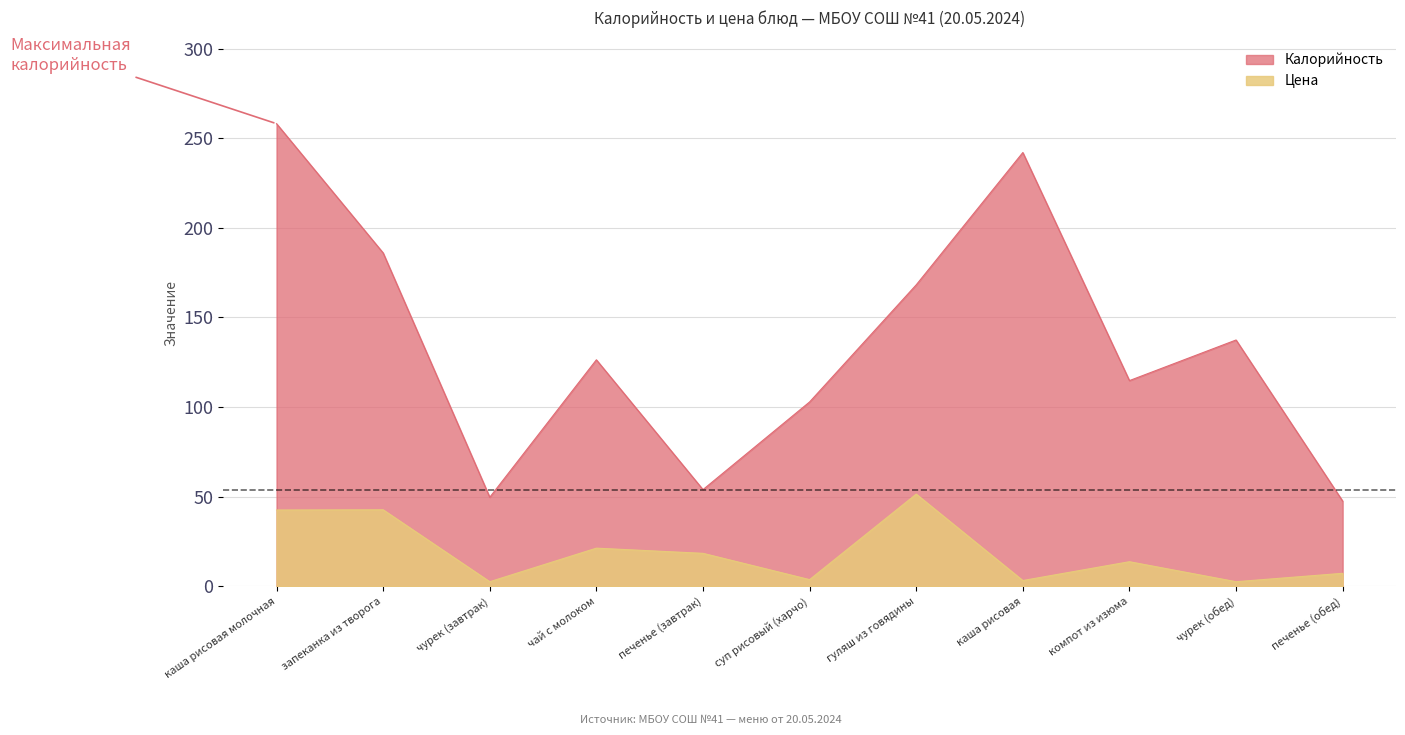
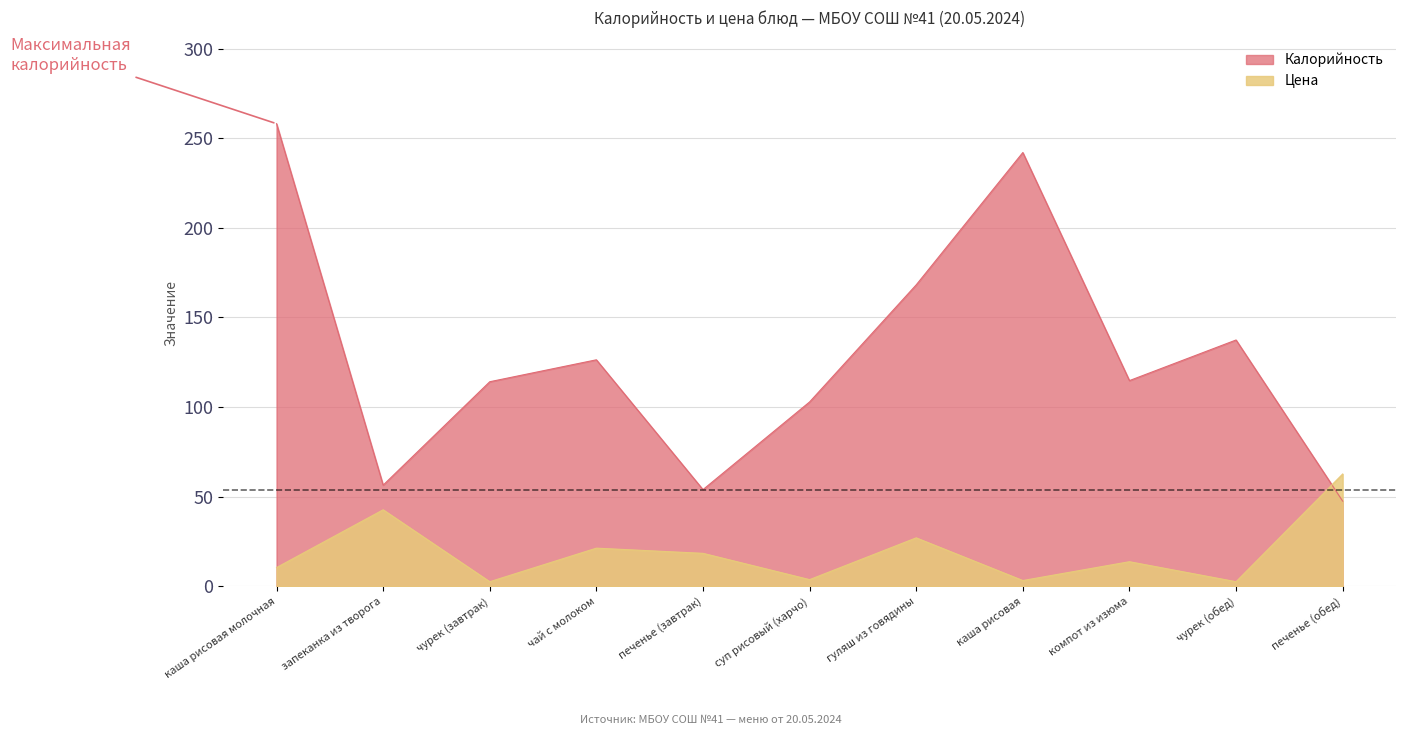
Цена, каша рисовая молочная: 43 -> 11
Калорийность, запеканка из творога: 186 -> 57
Калорийность, чурек (завтрак): 50 -> 114
Цена, гуляш из говядины: 52 -> 27
Цена, печенье (обед): 7 -> 63
